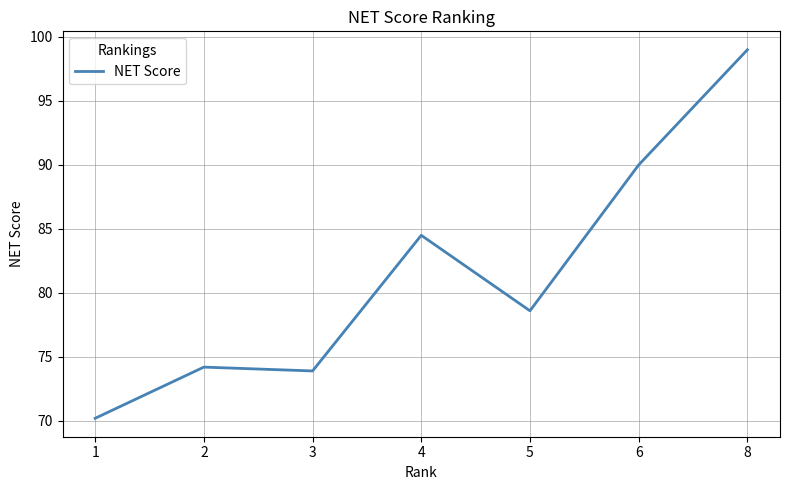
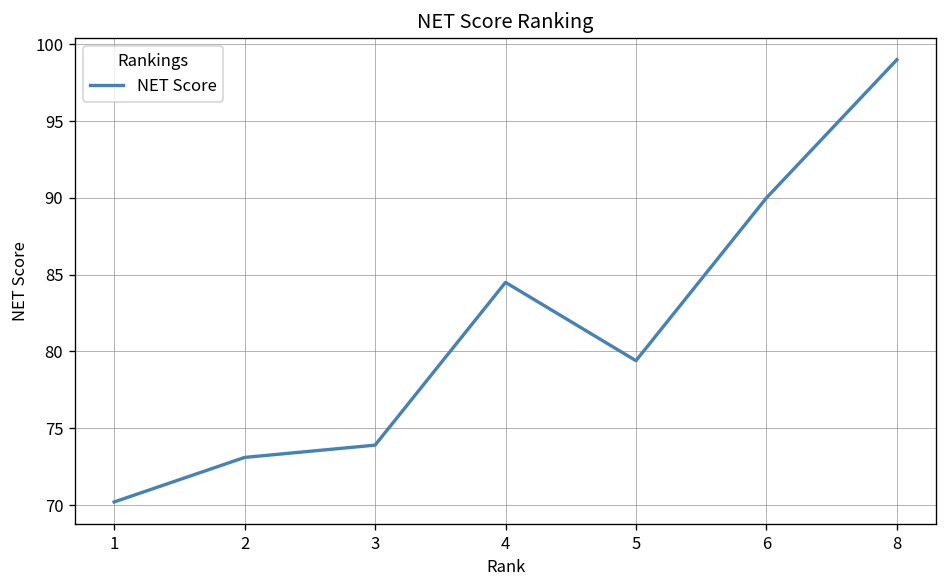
2: 74.2 -> 73.1
5: 78.6 -> 79.4
